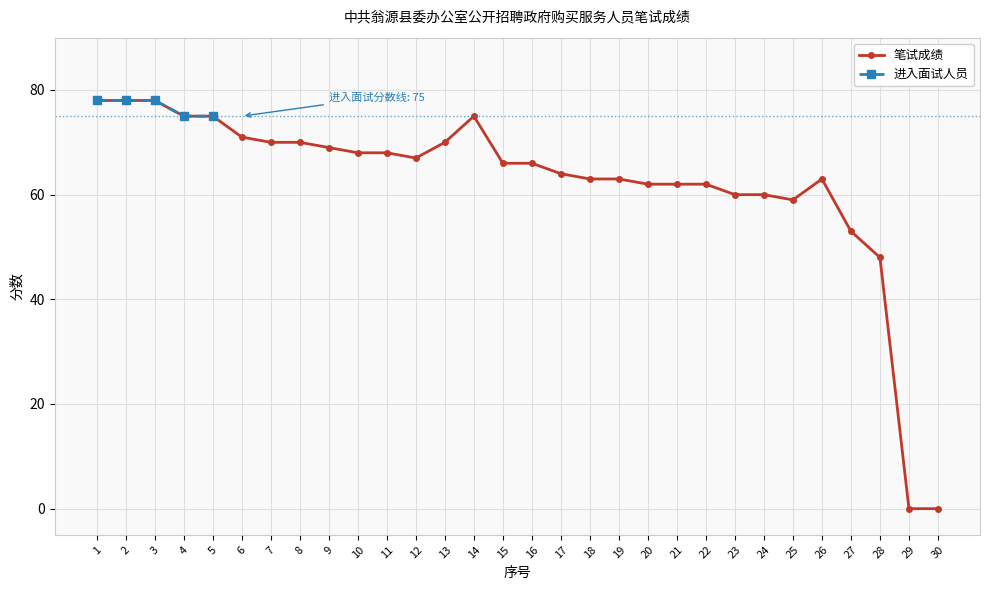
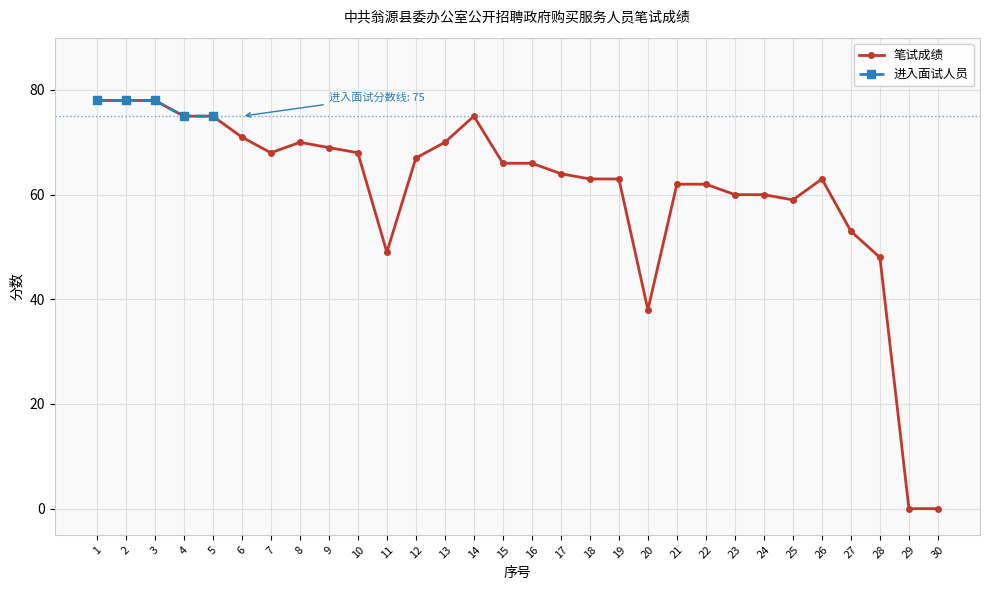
笔试成绩, 7: 70 -> 68
笔试成绩, 11: 68 -> 49
笔试成绩, 20: 62 -> 38
